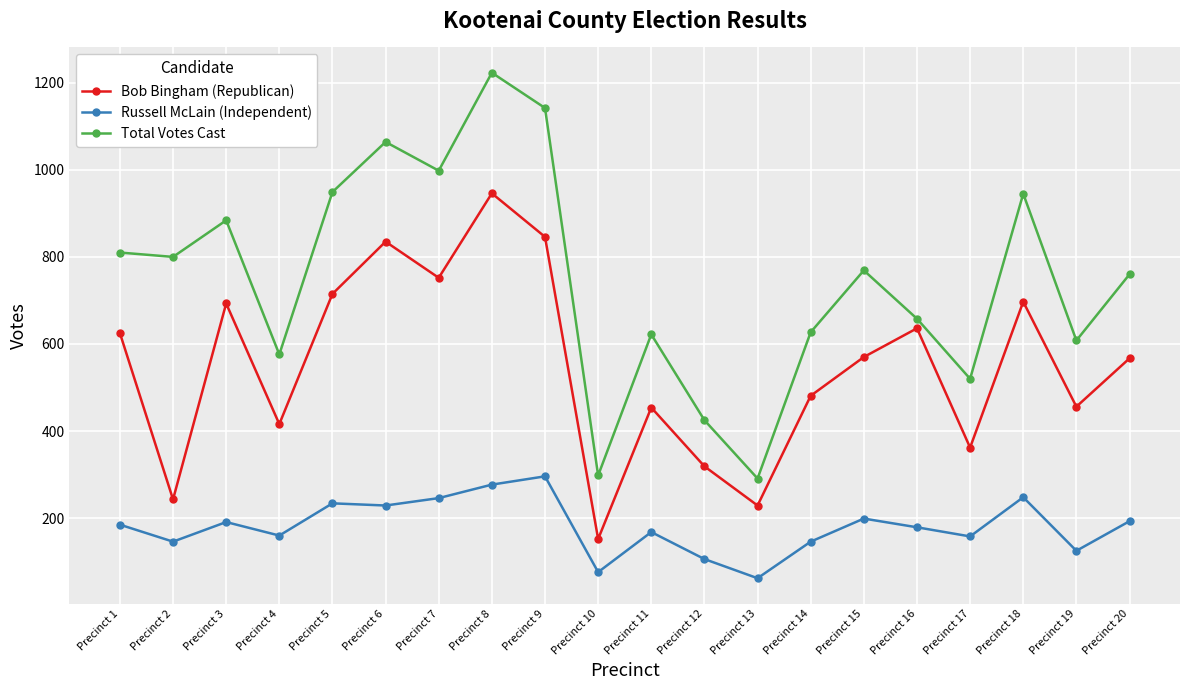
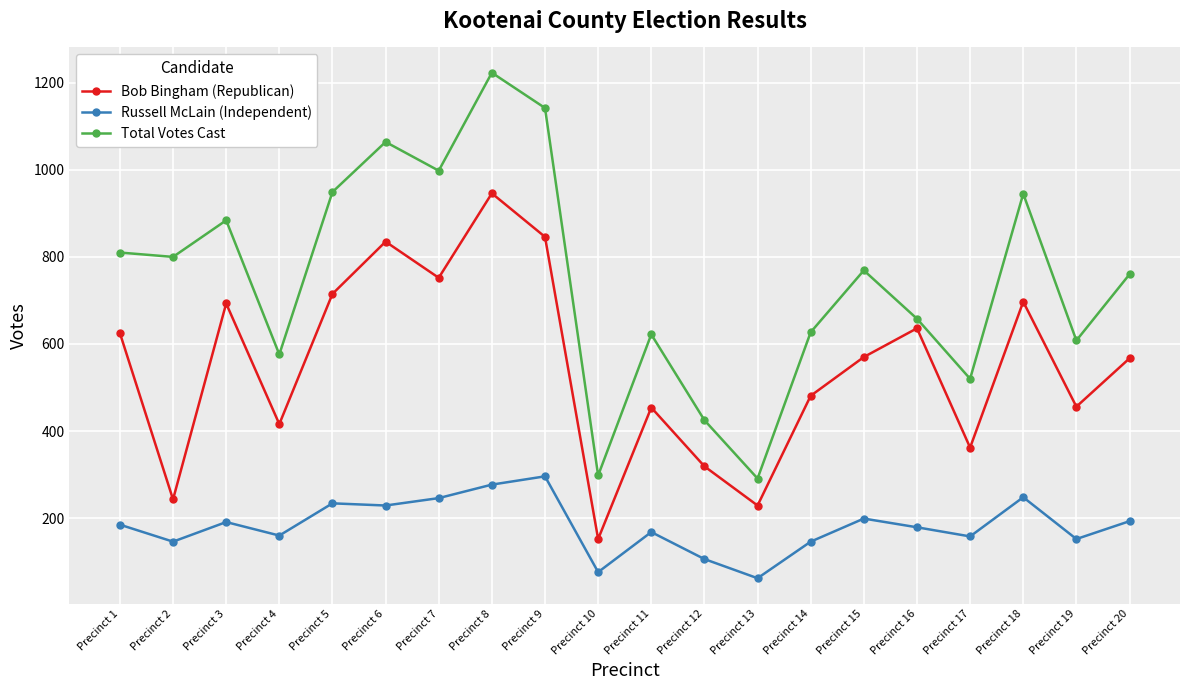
Russell McLain (Independent), Precinct 19: 130 -> 150
